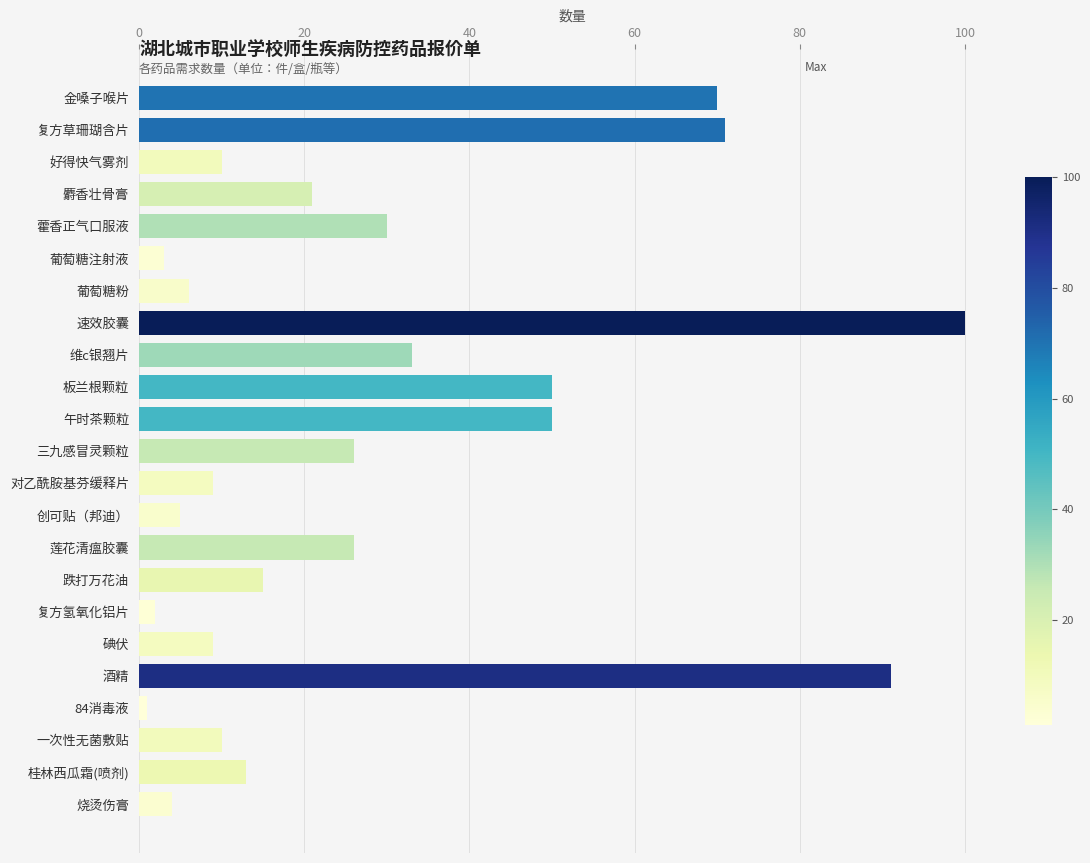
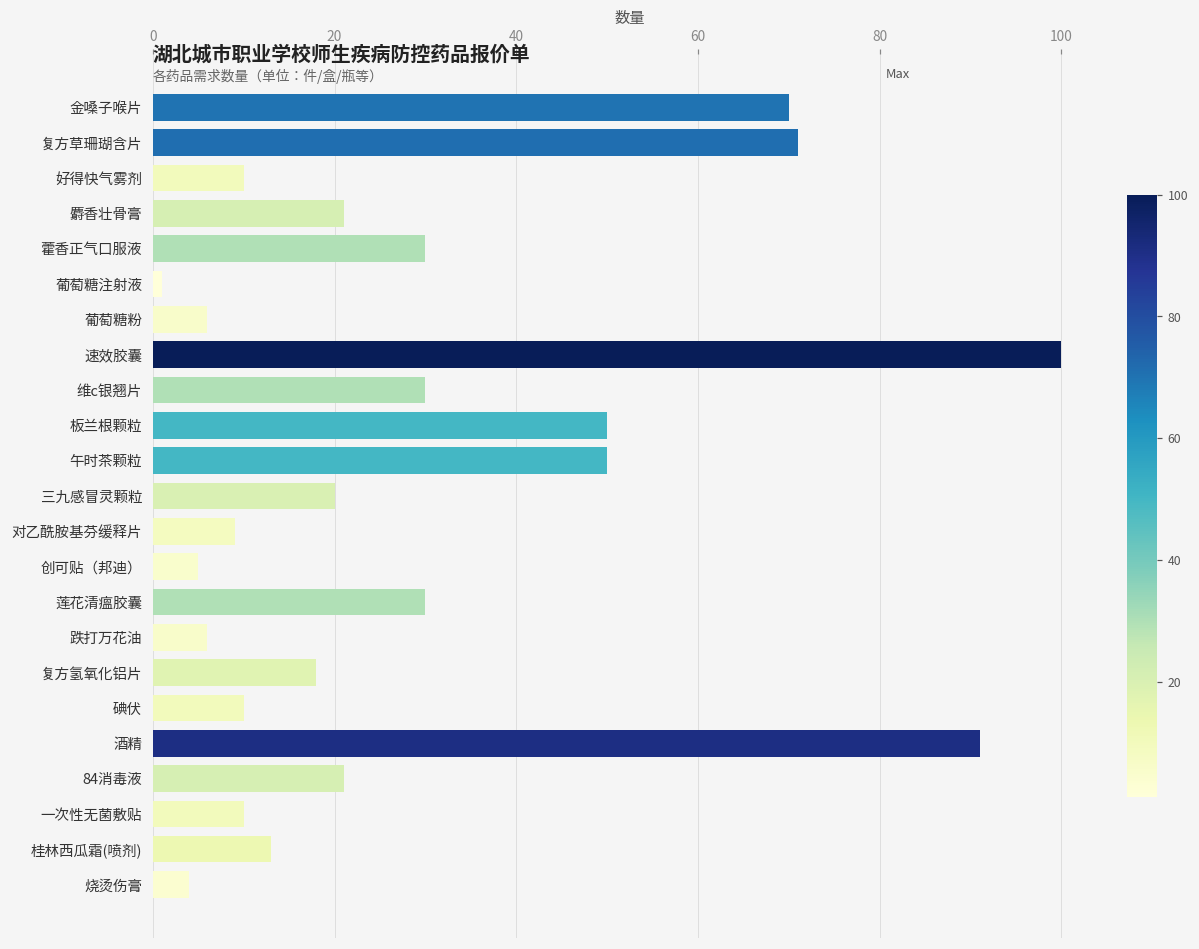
葡萄糖注射液: 3 -> 1
维c银翘片: 33 -> 30
三九感冒灵颗粒: 26 -> 20
莲花清瘟胶囊: 26 -> 30
跌打万花油: 15 -> 6
复方氢氧化铝片: 2 -> 18
碘伏: 9 -> 10
84消毒液: 1 -> 21
